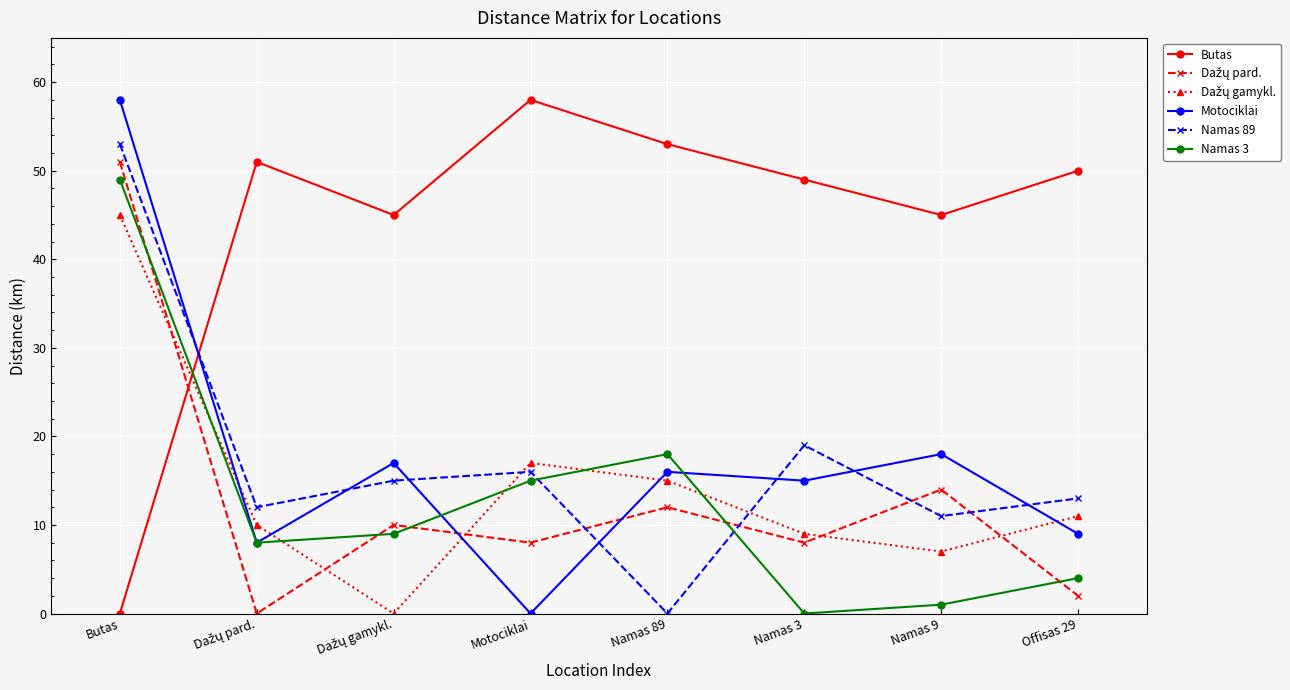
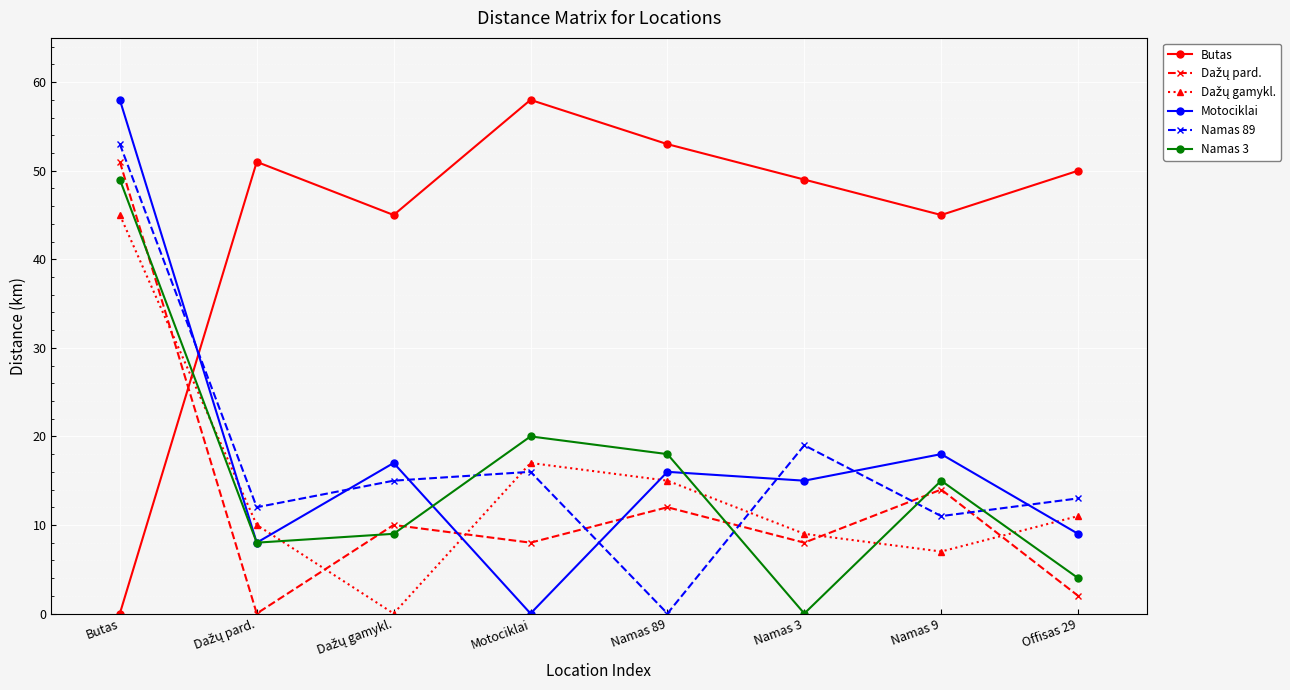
Namas 3, Motociklai: 15 -> 20
Namas 3, Namas 9: 1 -> 15
